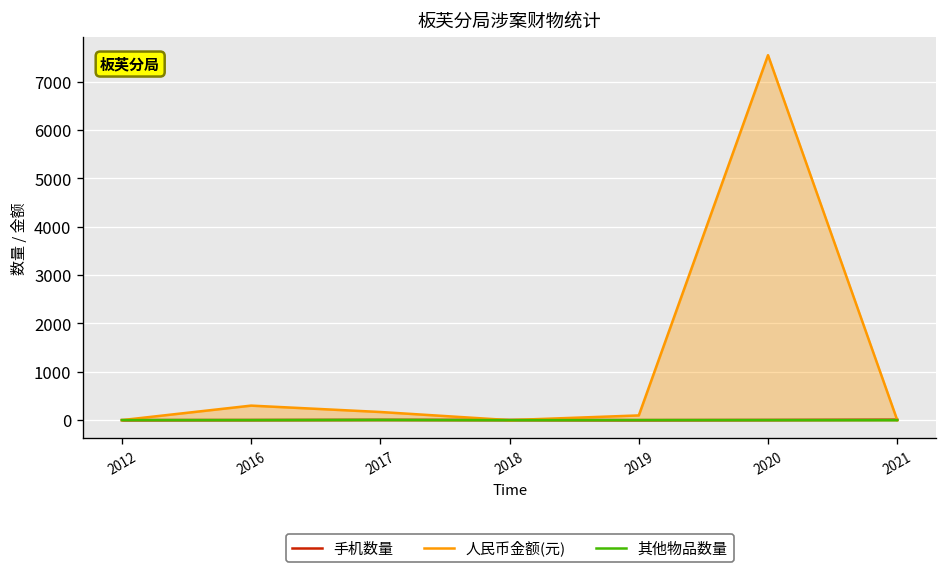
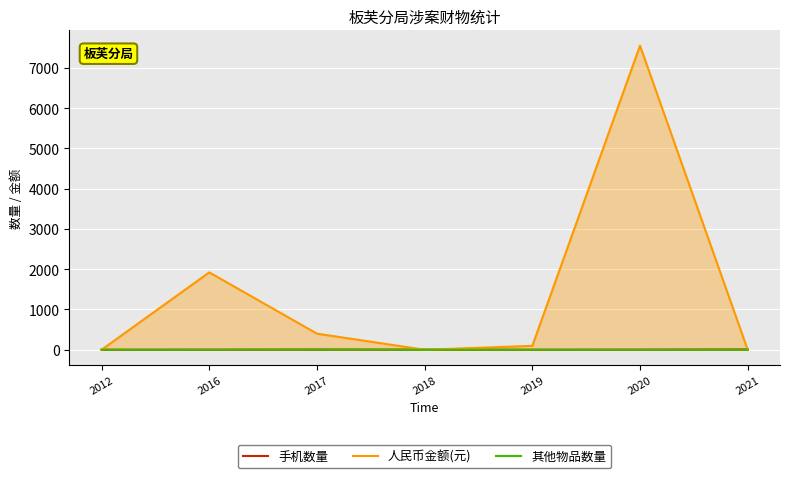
人民币金额(元), 2016: 300 -> 1900
人民币金额(元), 2017: 200 -> 400
